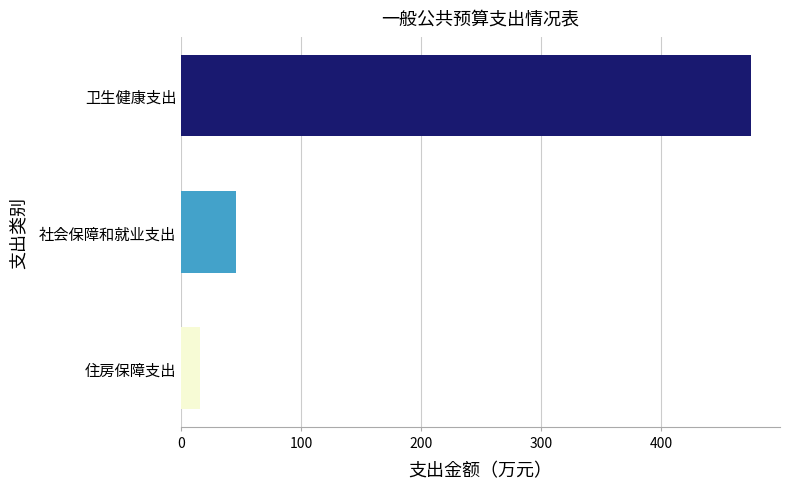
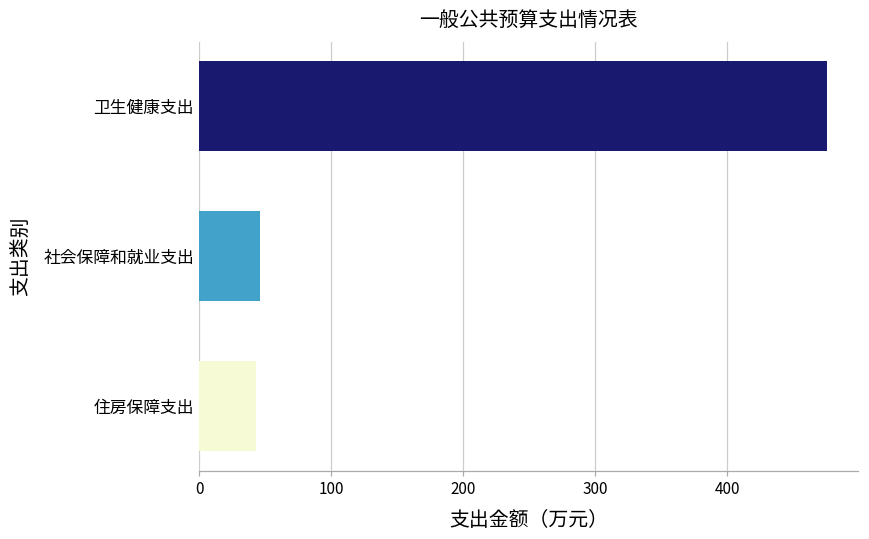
住房保障支出: 16 -> 43
